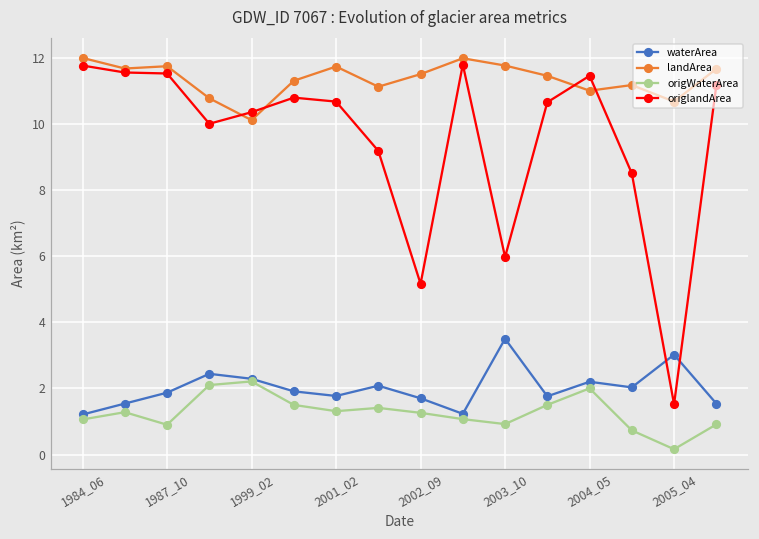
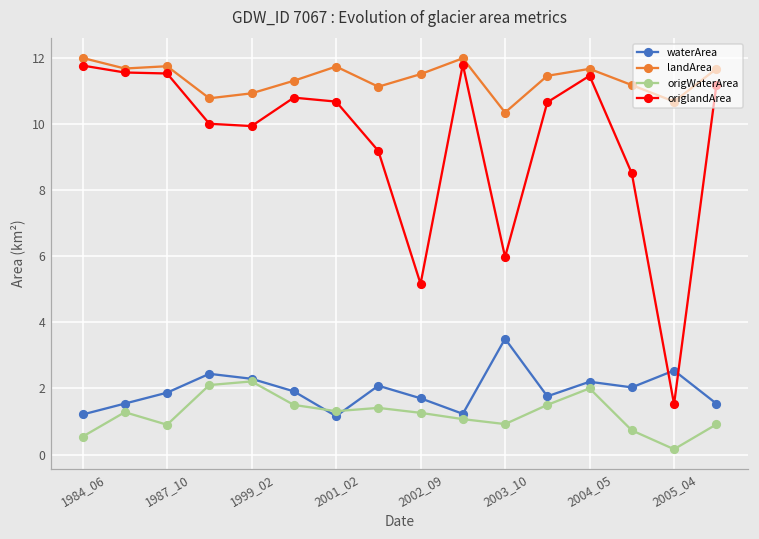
origWaterArea, 1984_06: 1.1 -> 0.5
landArea, 1999_02: 10.1 -> 10.9
origlandArea, 1999_02: 10.4 -> 9.9
waterArea, 2001_02: 1.8 -> 1.2
landArea, 2003_10: 11.8 -> 10.3
landArea, 2004_05: 11.0 -> 11.7
waterArea, 2005_04: 3.0 -> 2.5
